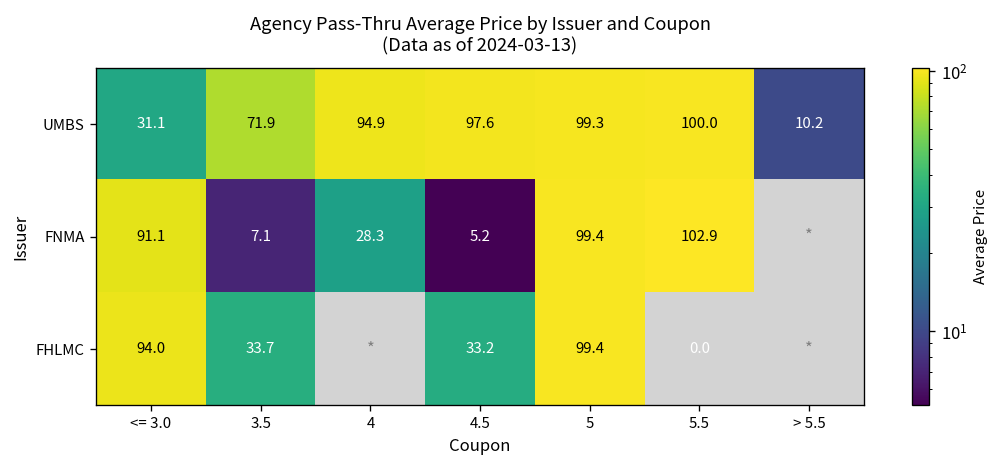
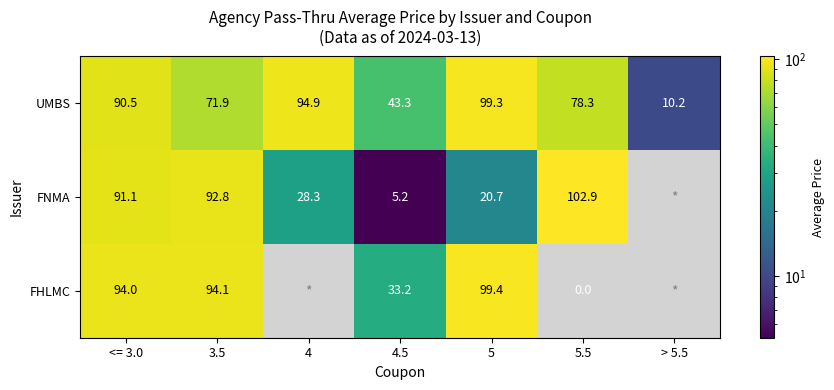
UMBS, <= 3.0: 31.1 -> 90.5
UMBS, 4.5: 97.6 -> 43.3
UMBS, 5.5: 100.0 -> 78.3
FNMA, 3.5: 7.1 -> 92.8
FNMA, 5: 99.4 -> 20.7
FHLMC, 3.5: 33.7 -> 94.1
